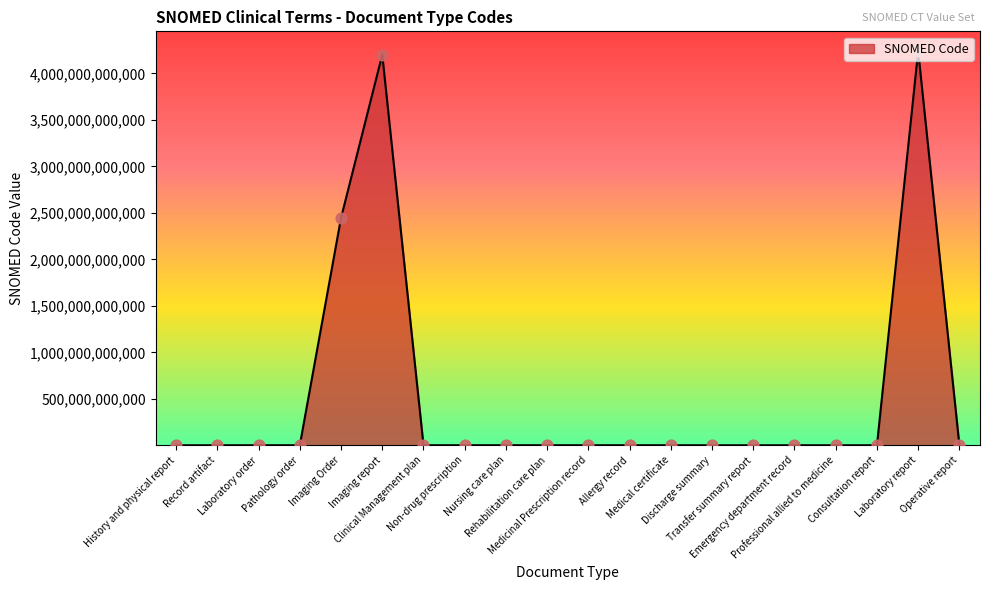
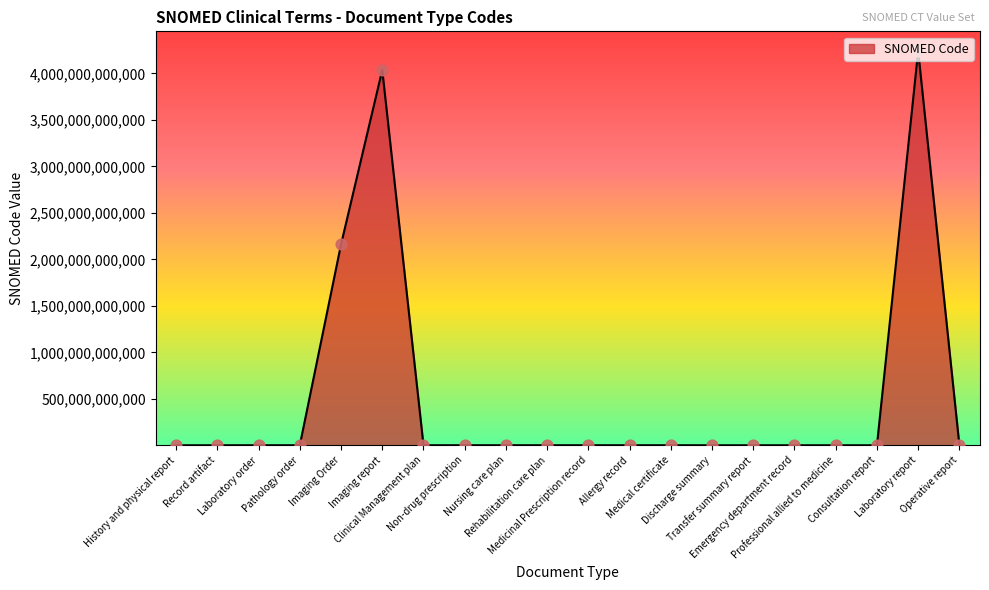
Imaging Order: 2,400,000,000,000 -> 2,200,000,000,000
Imaging report: 4,200,000,000,000 -> 4,000,000,000,000
